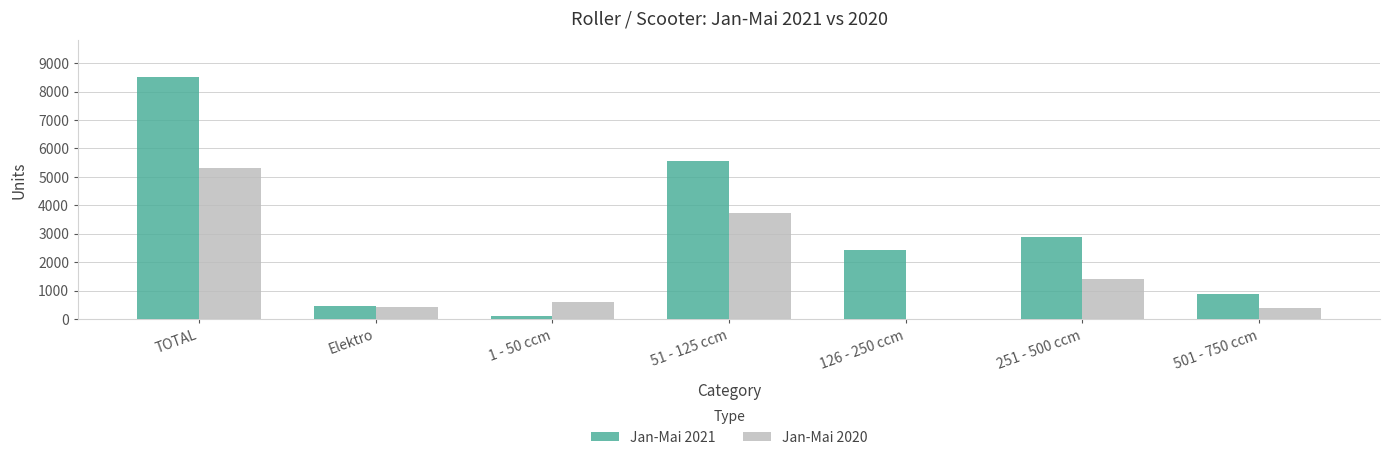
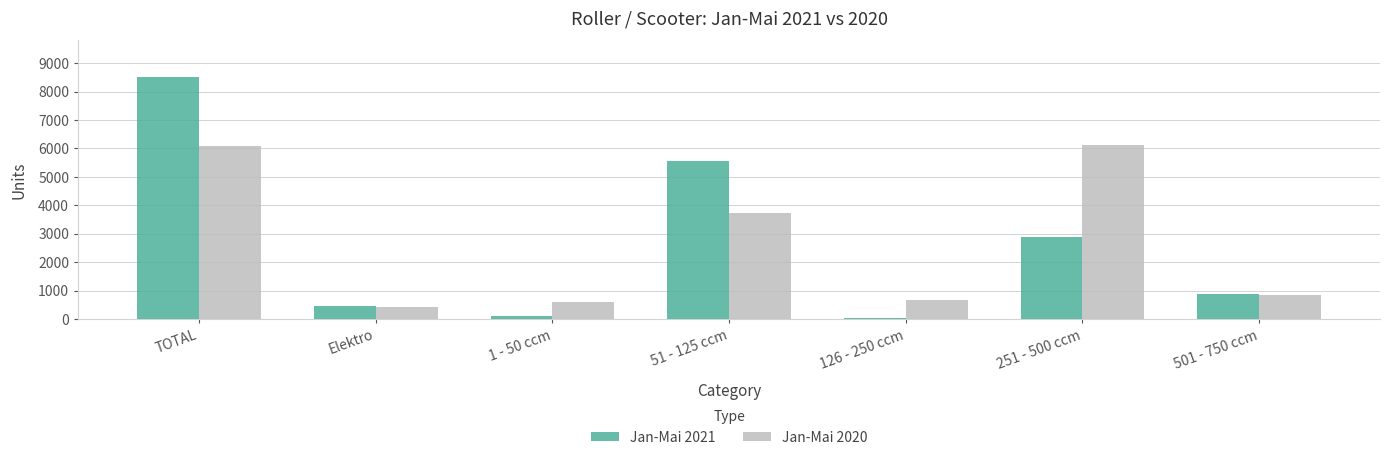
Jan-Mai 2020, TOTAL: 5300 -> 6100
Jan-Mai 2021, 126 - 250 ccm: 2400 -> 0
Jan-Mai 2020, 126 - 250 ccm: 0 -> 700
Jan-Mai 2020, 251 - 500 ccm: 1400 -> 6100
Jan-Mai 2020, 501 - 750 ccm: 400 -> 900
